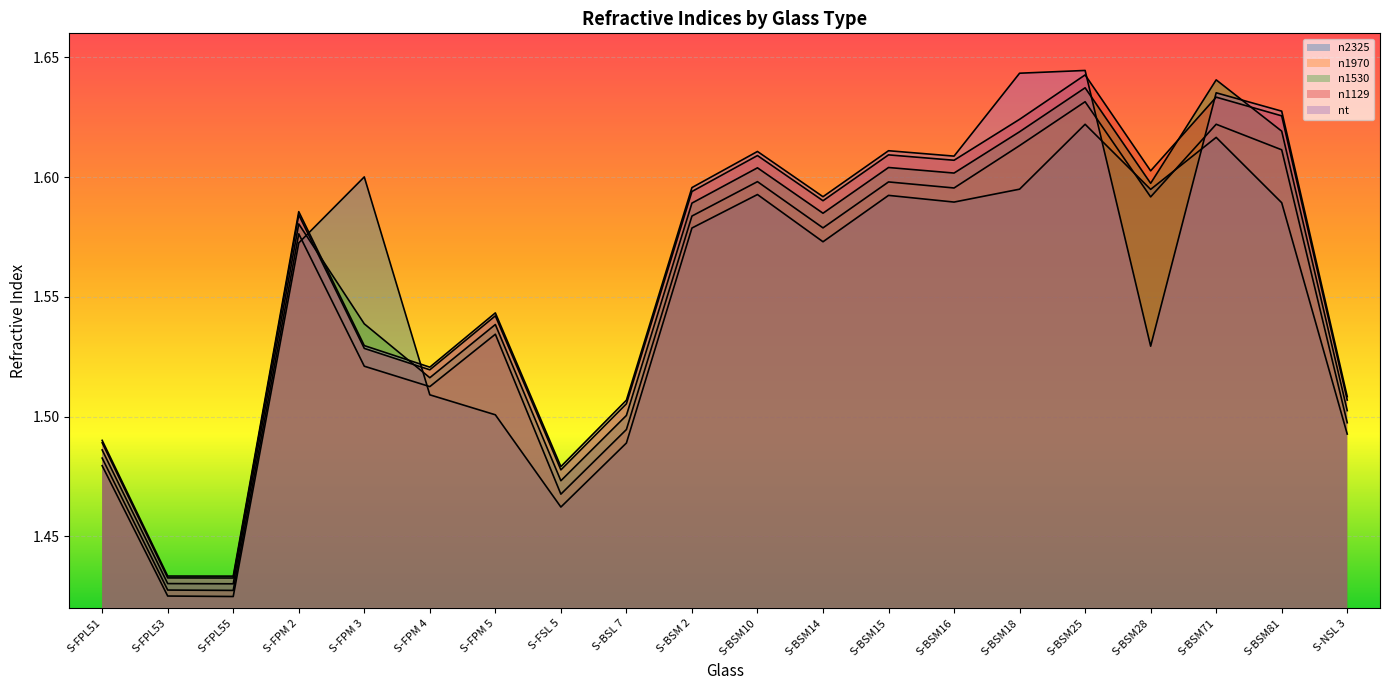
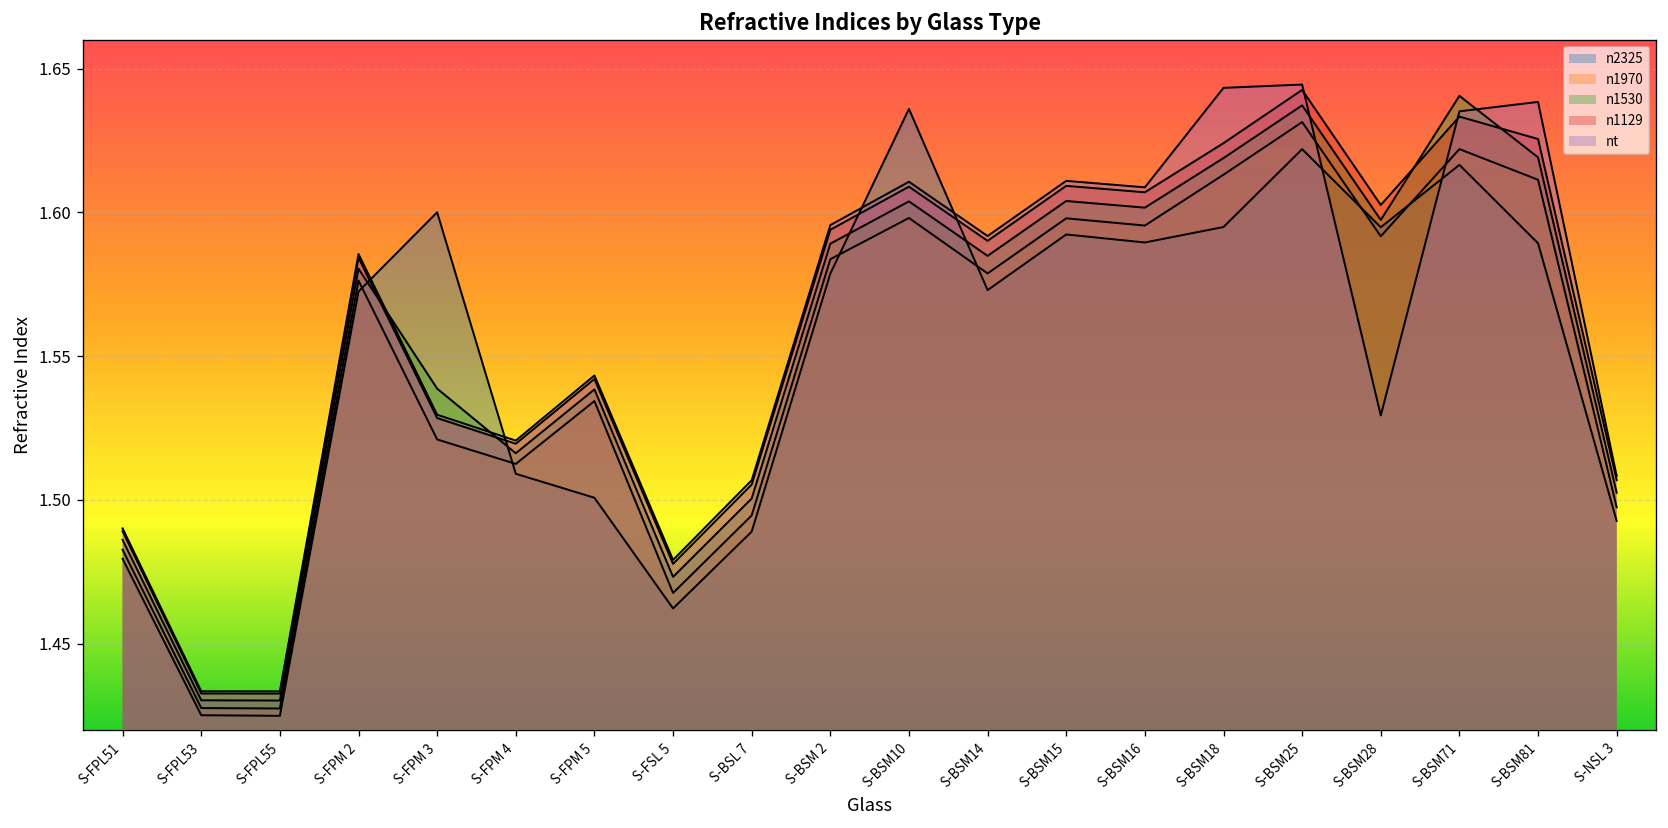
n2325, S-BSM10: 1.593 -> 1.636
nt, S-BSM81: 1.628 -> 1.638
